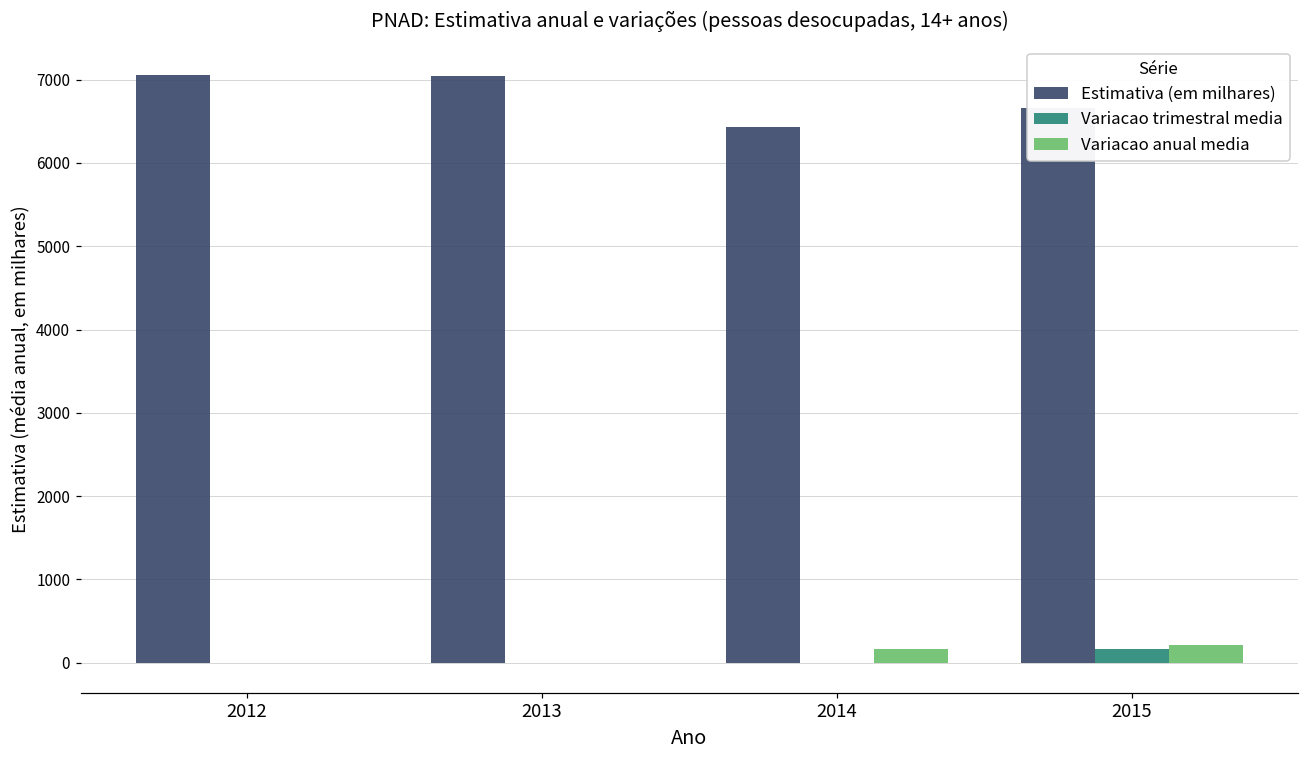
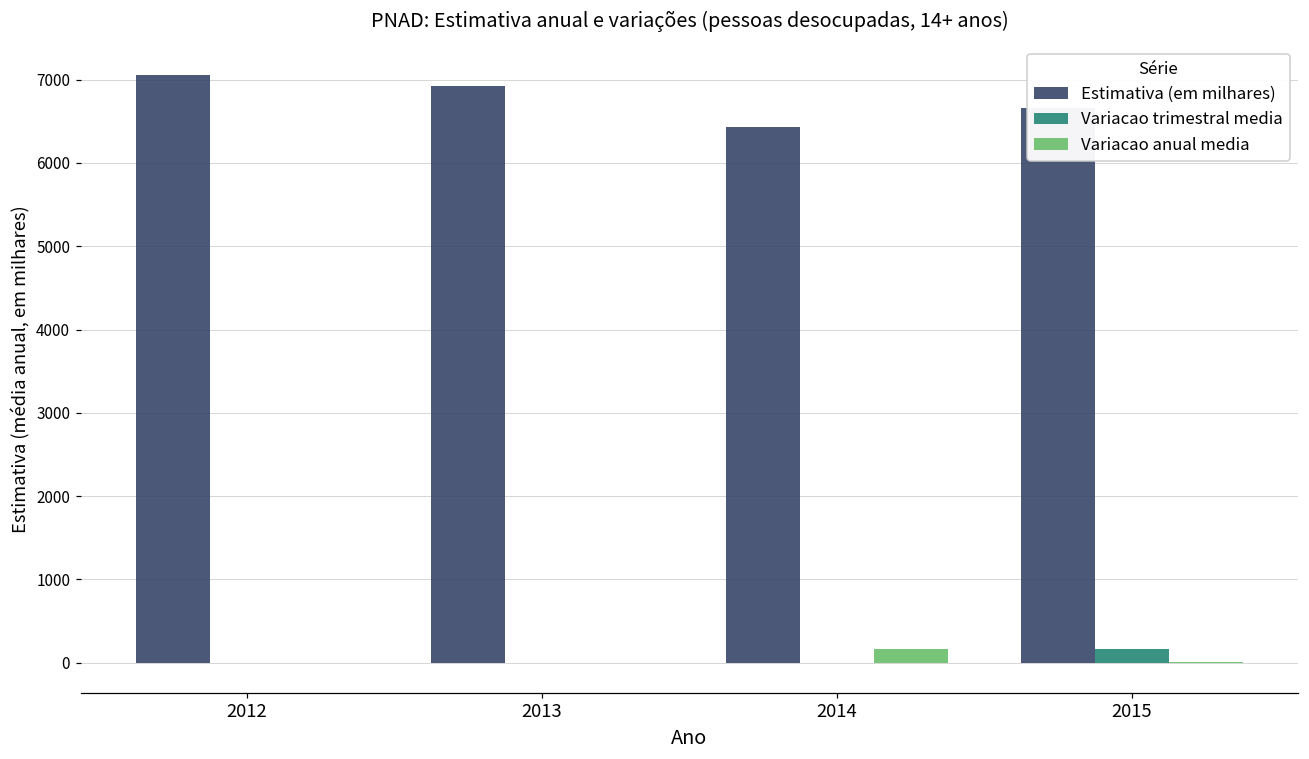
Estimativa (em milhares), 2013: 7000 -> 6900
Variacao anual media, 2015: 200 -> 0
